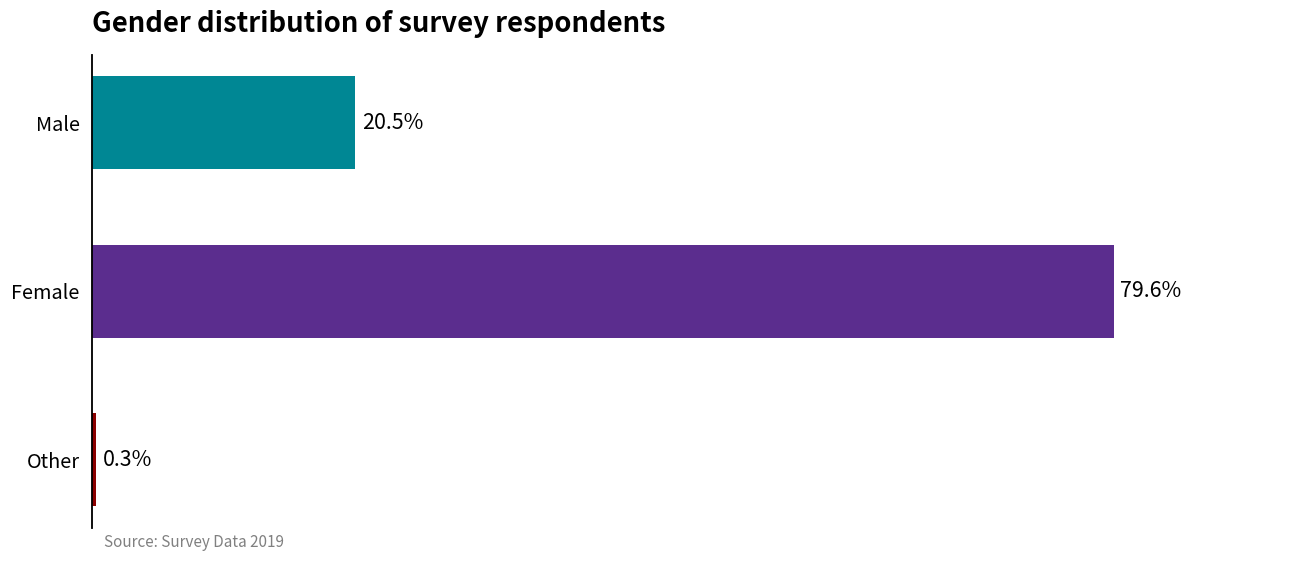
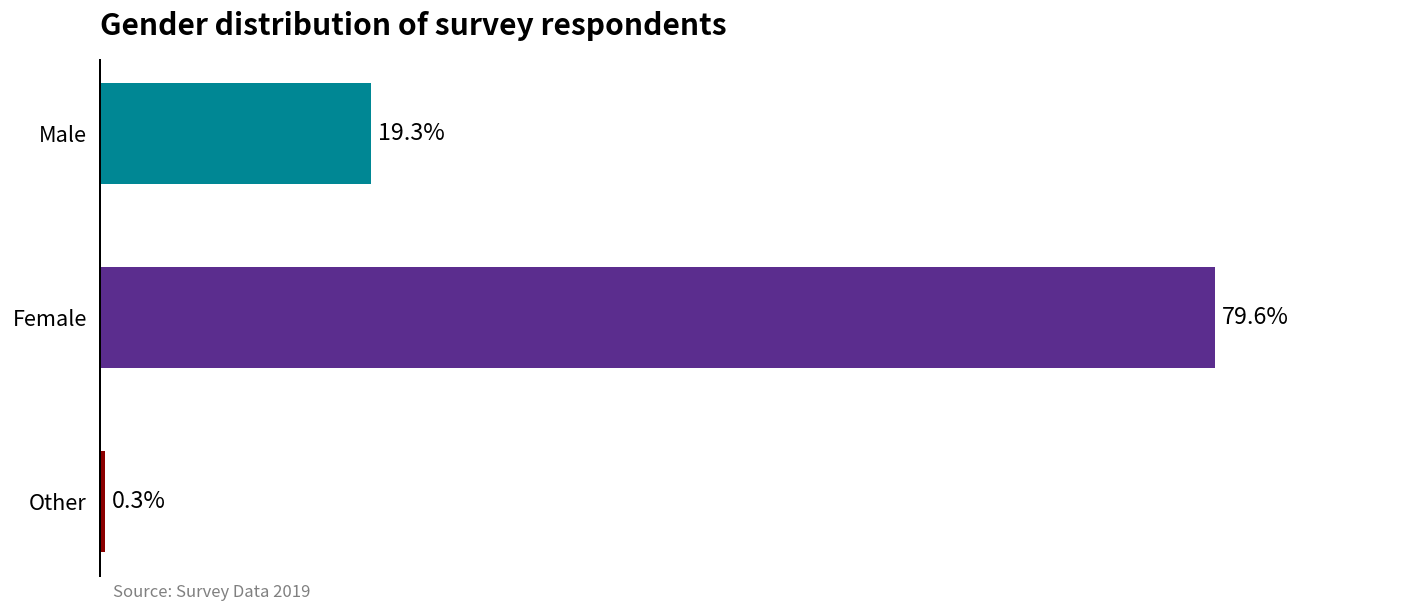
Male: 20.5% -> 19.3%
